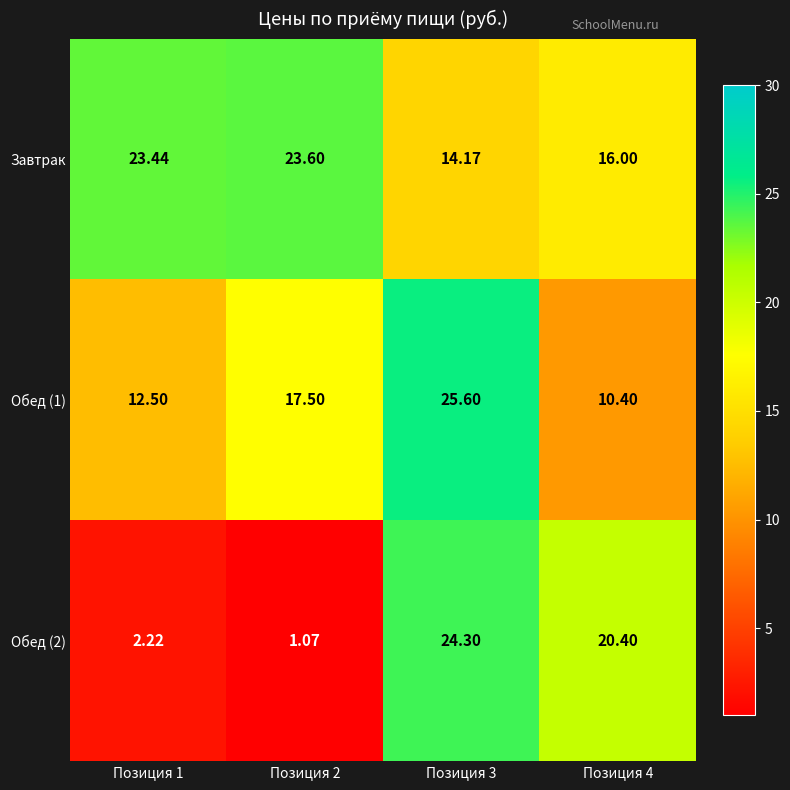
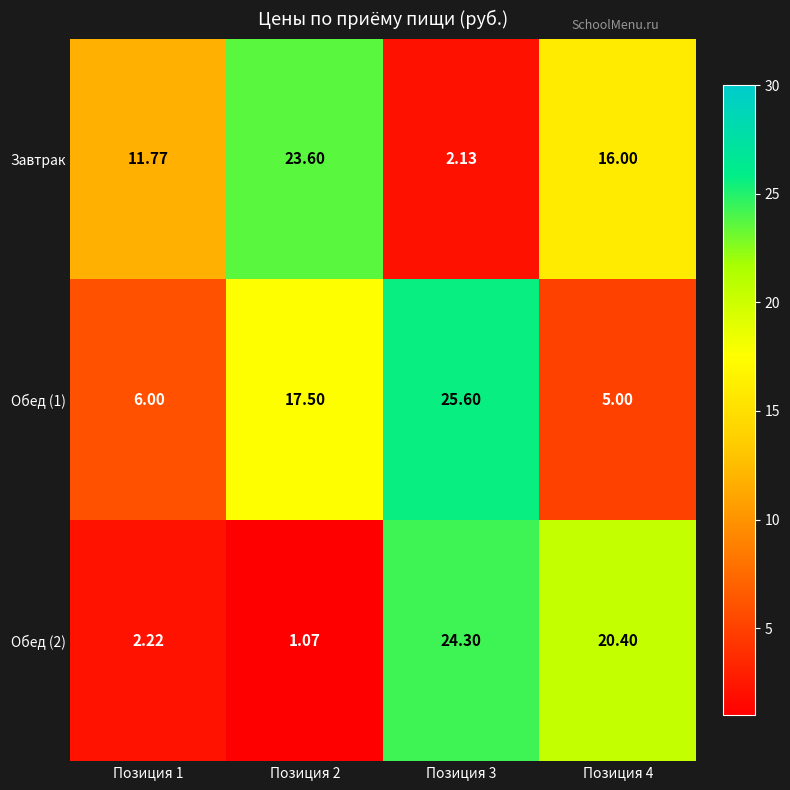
Завтрак, Позиция 1: 23.44 -> 11.77
Завтрак, Позиция 3: 14.17 -> 2.13
Обед (1), Позиция 1: 12.50 -> 6.00
Обед (1), Позиция 4: 10.40 -> 5.00
